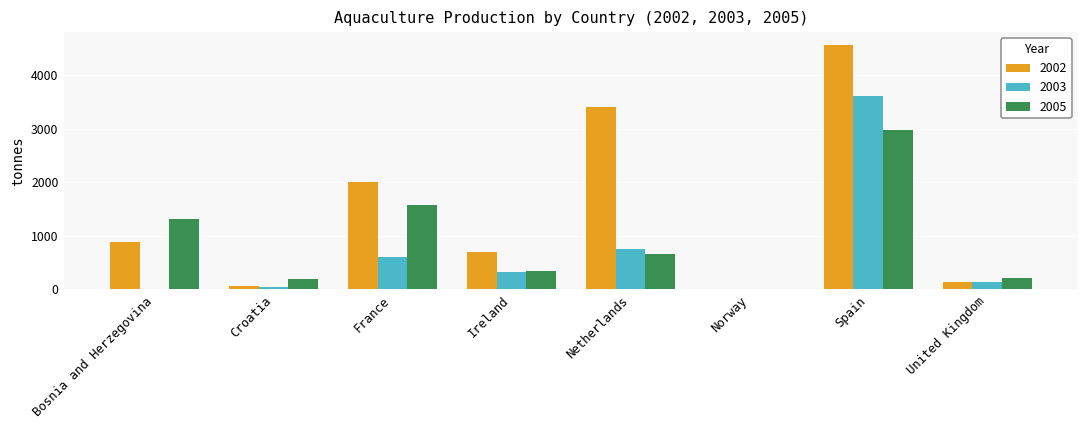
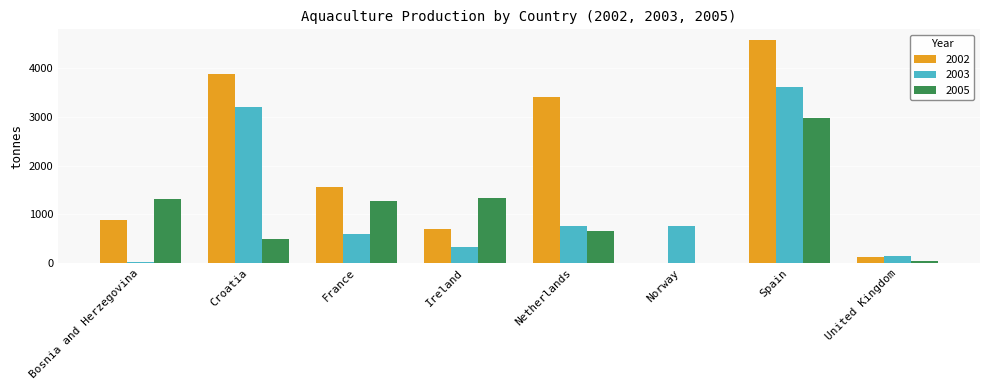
2002, Croatia: 100 -> 3900
2003, Croatia: 0 -> 3200
2005, Croatia: 200 -> 500
2002, France: 2000 -> 1600
2005, France: 1600 -> 1300
2005, Ireland: 300 -> 1300
2003, Norway: 0 -> 800
2005, United Kingdom: 200 -> 0
